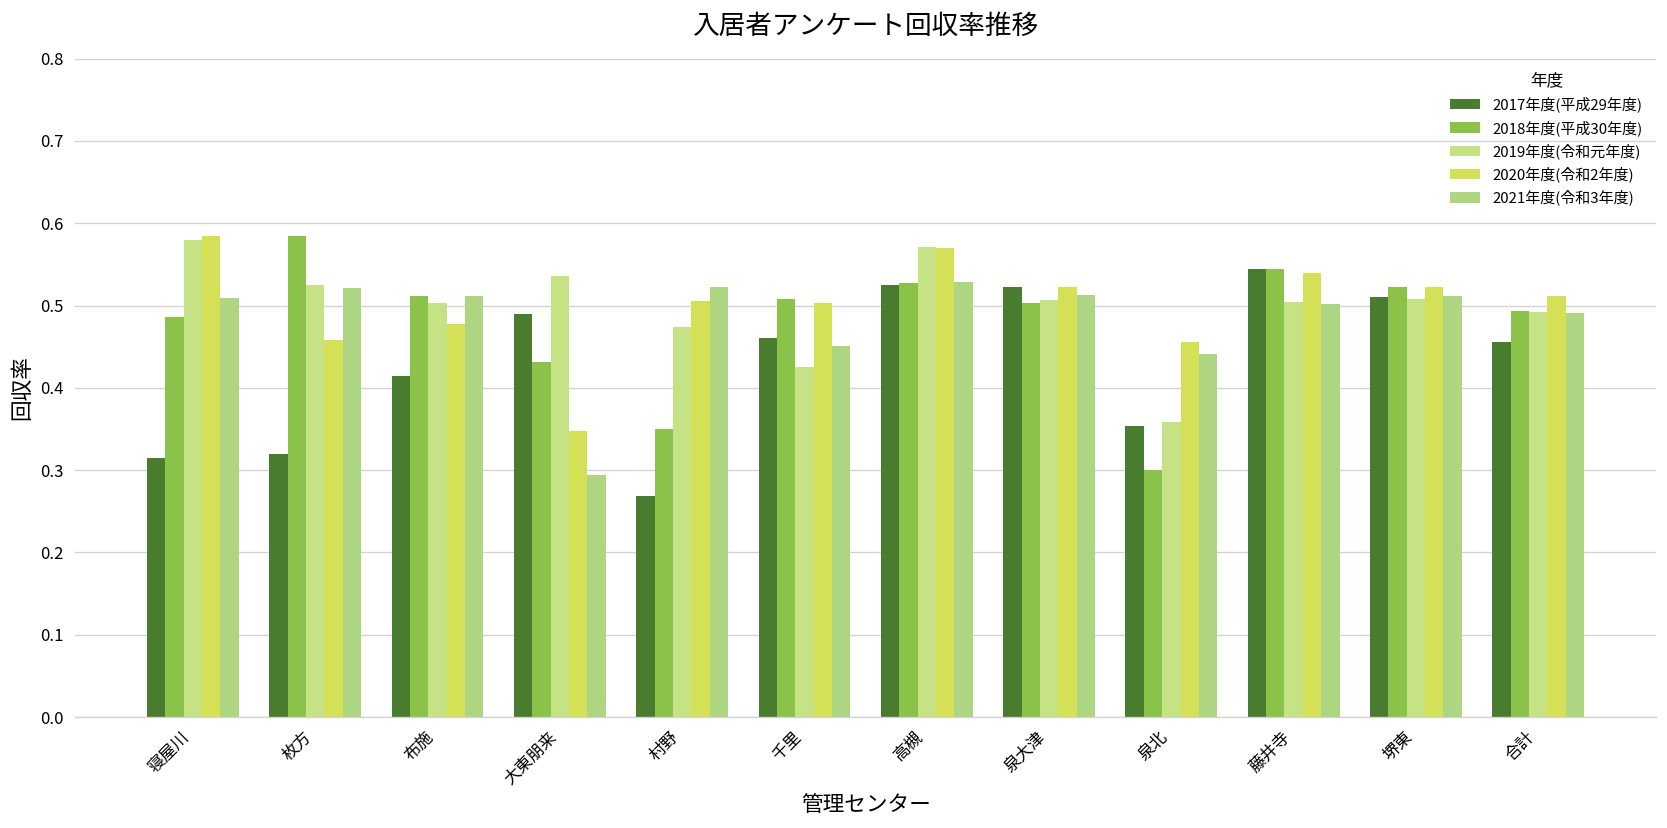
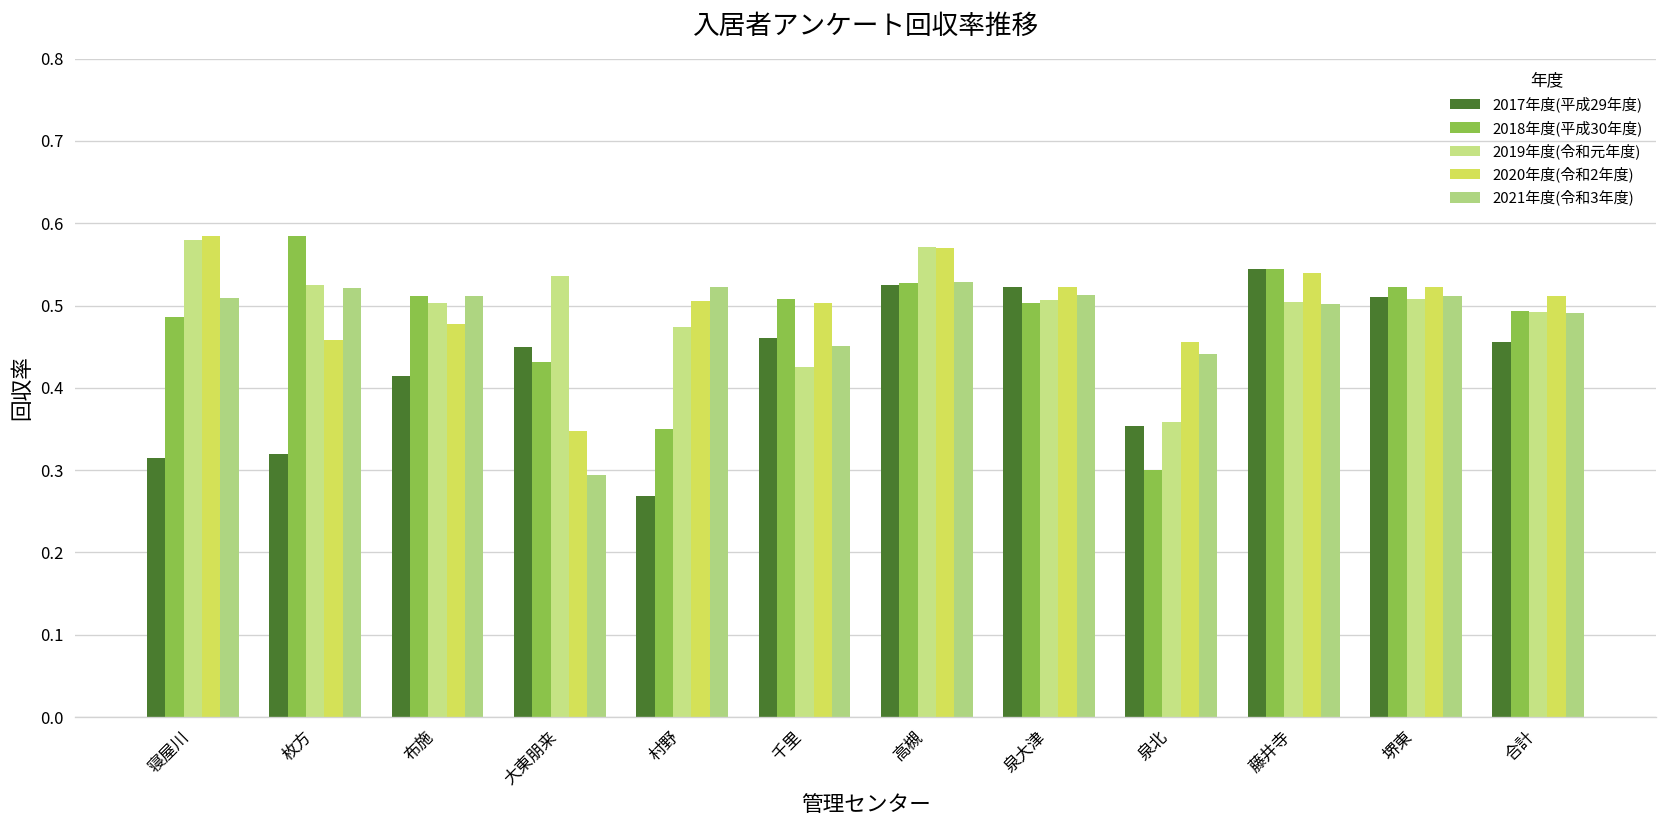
2017年度(平成29年度), 大東朋来: 0.49 -> 0.45
